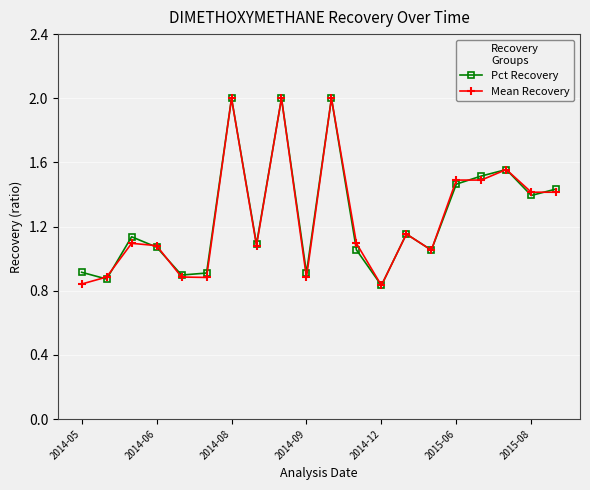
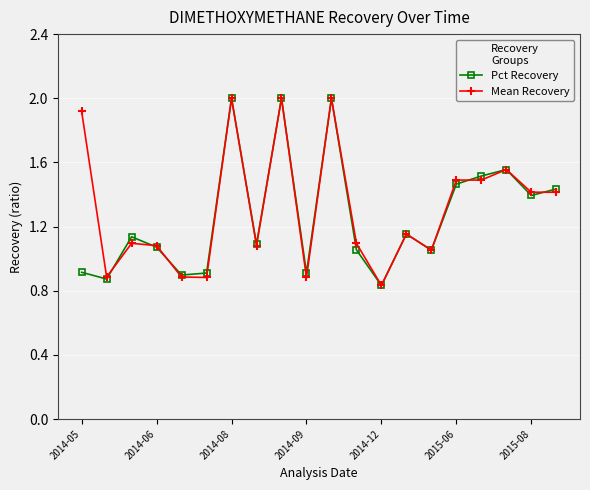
Mean Recovery, 2014-05: 0.84 -> 1.92
